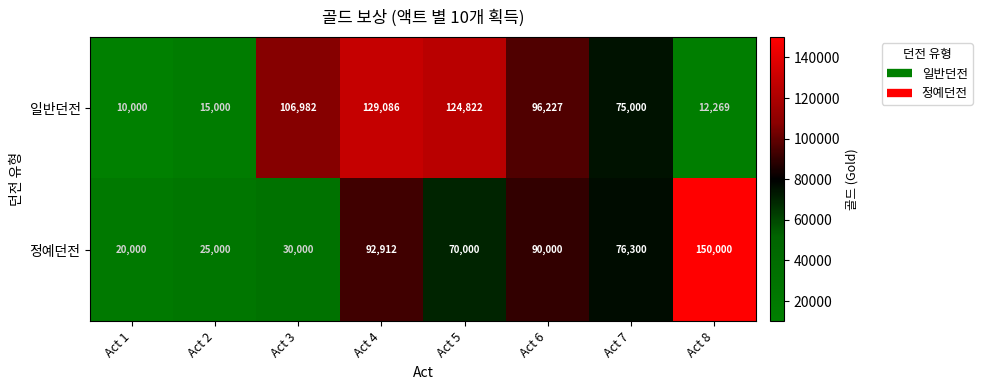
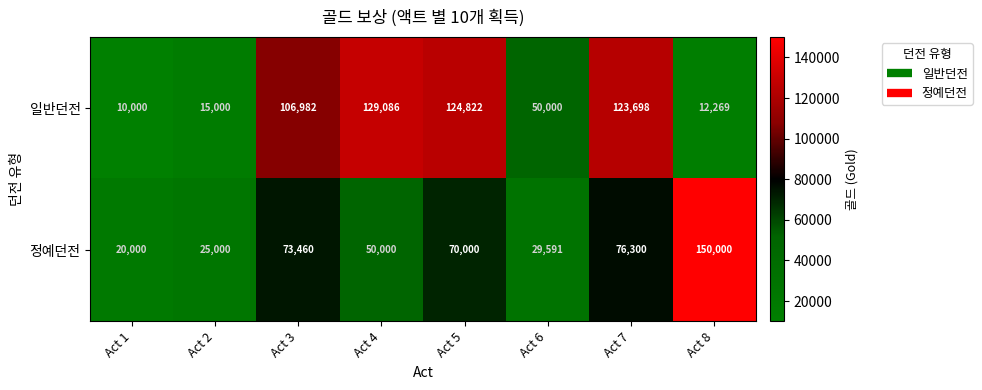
일반던전, Act 6: 96,227 -> 50,000
일반던전, Act 7: 75,000 -> 123,698
정예던전, Act 3: 30,000 -> 73,460
정예던전, Act 4: 92,912 -> 50,000
정예던전, Act 6: 90,000 -> 29,591
